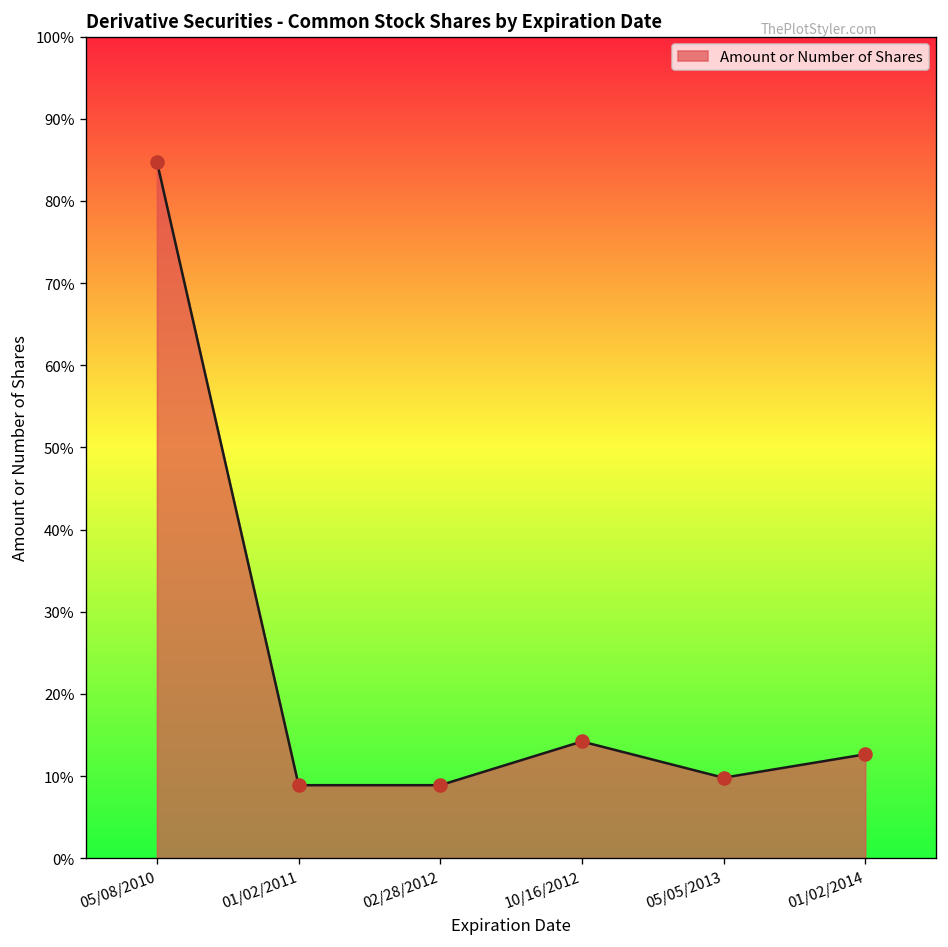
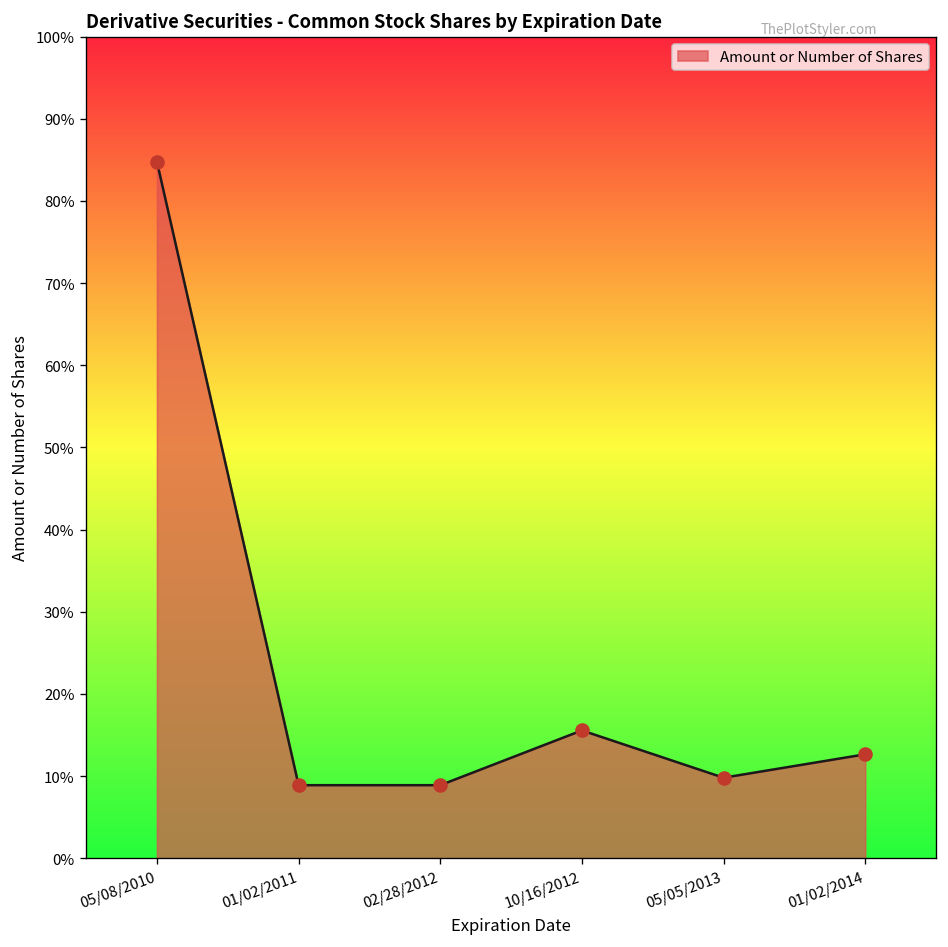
10/16/2012: 14% -> 16%
